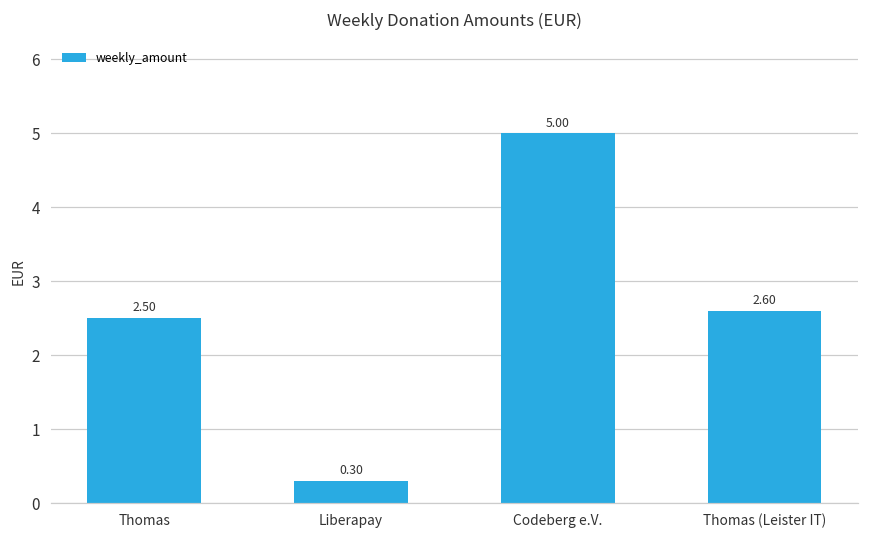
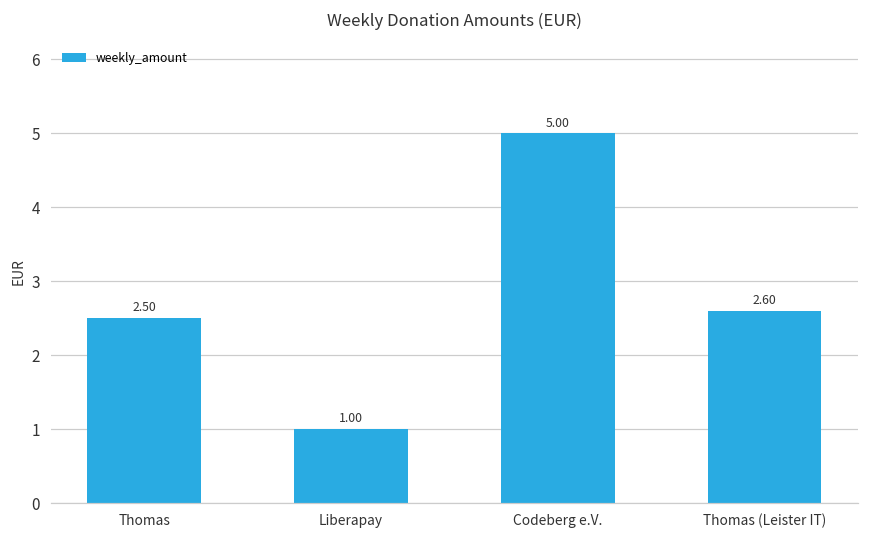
Liberapay: 0.30 -> 1.00
